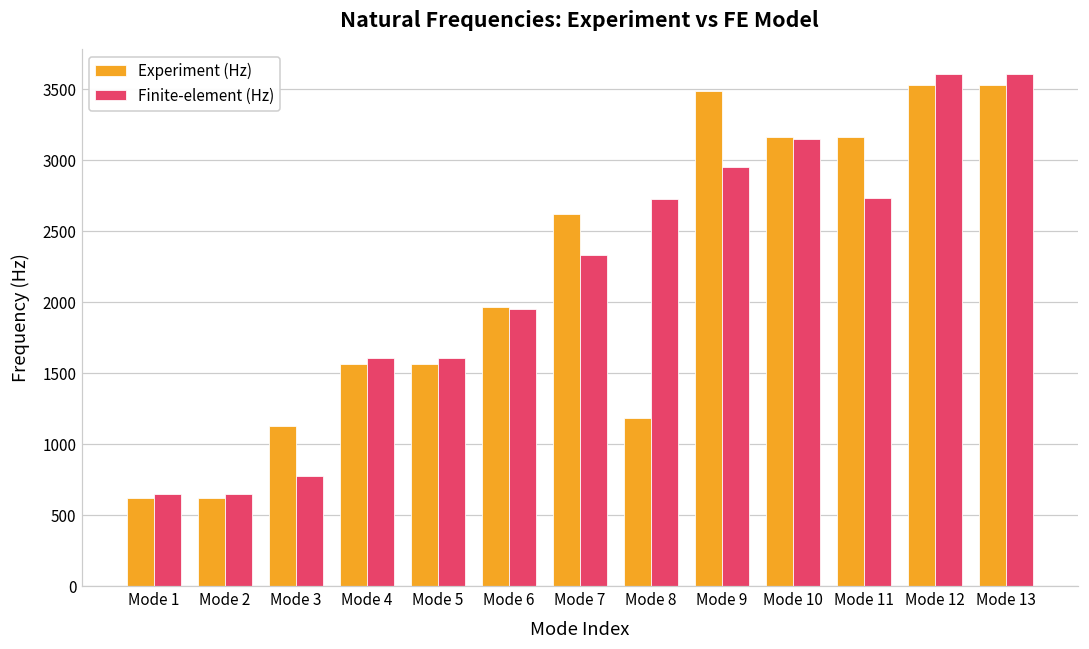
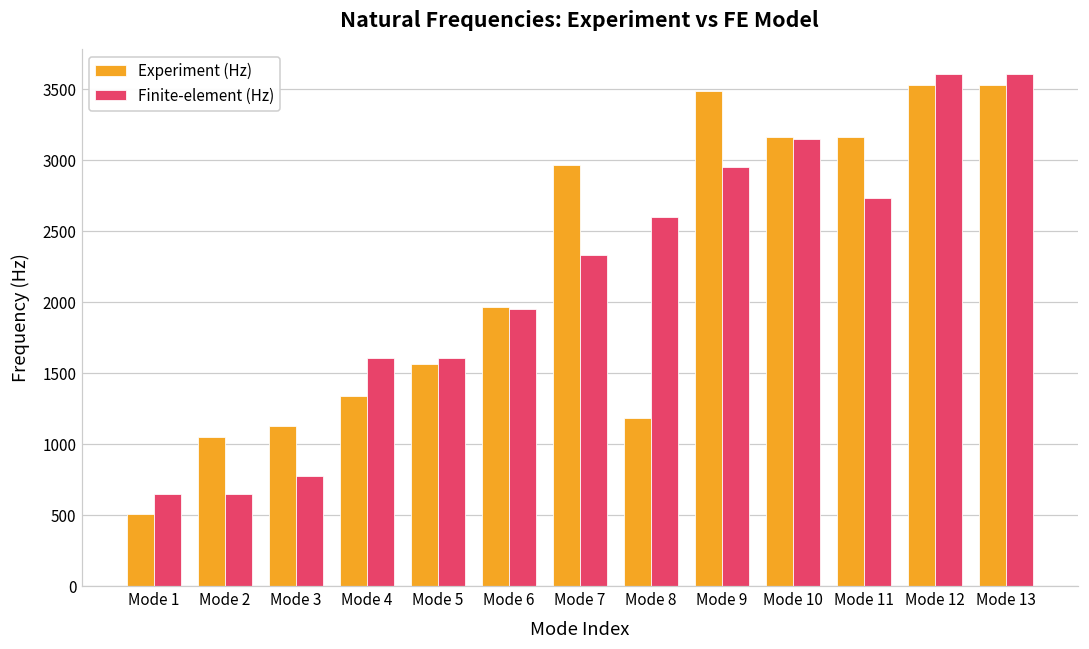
Experiment (Hz), Mode 1: 620 -> 510
Experiment (Hz), Mode 2: 620 -> 1050
Experiment (Hz), Mode 4: 1560 -> 1340
Experiment (Hz), Mode 7: 2620 -> 2970
Finite-element (Hz), Mode 8: 2730 -> 2600
